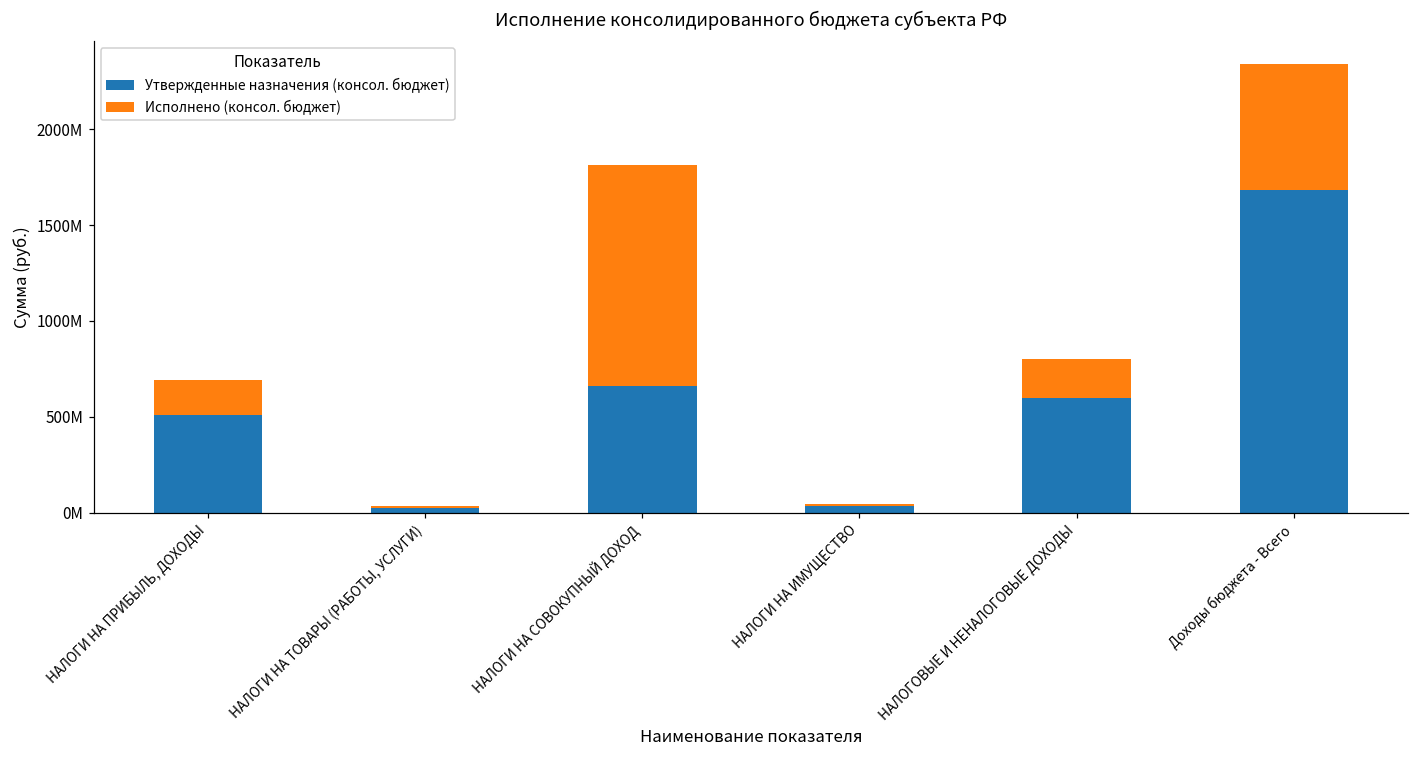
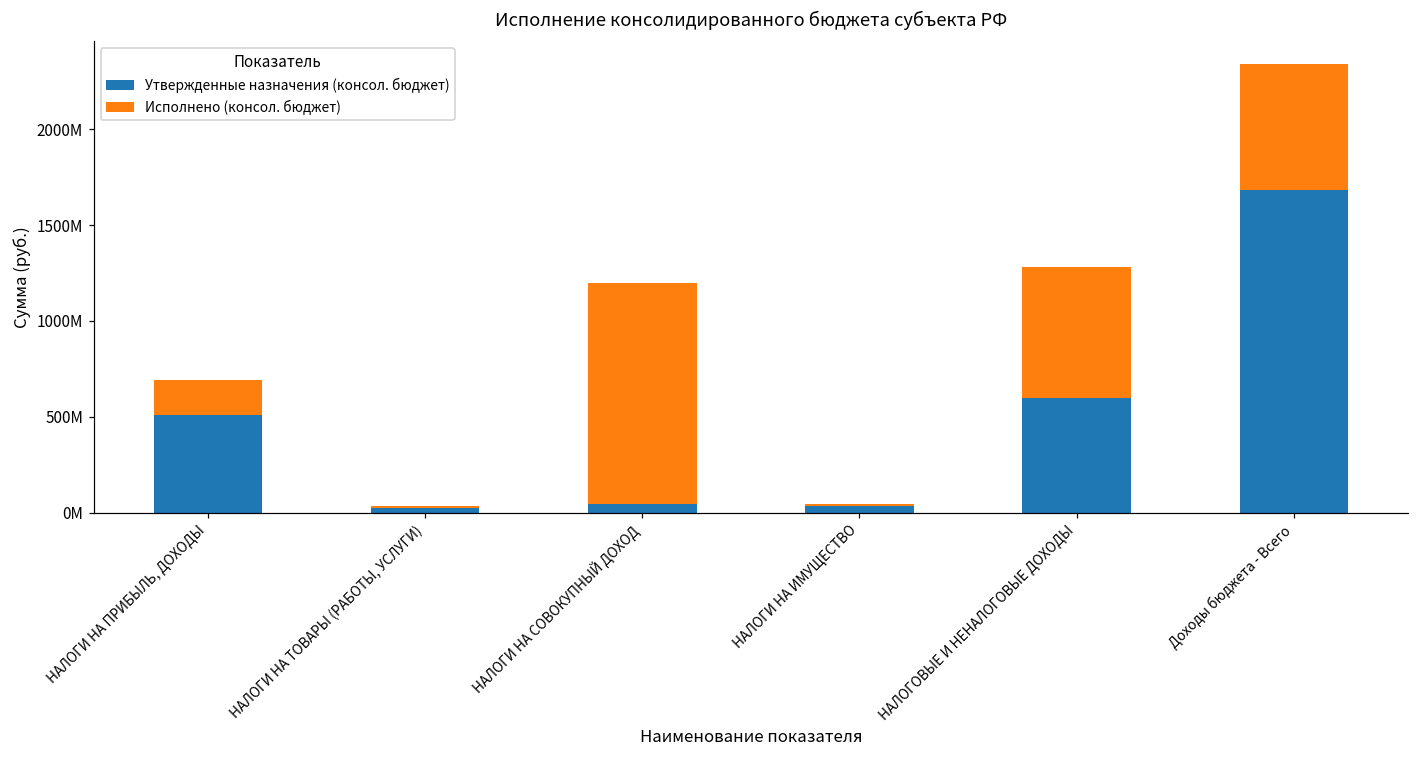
Утвержденные назначения (консол. бюджет), НАЛОГИ НА СОВОКУПНЫЙ ДОХОД: 660000000 -> 40000000
Исполнено (консол. бюджет), НАЛОГОВЫЕ И НЕНАЛОГОВЫЕ ДОХОДЫ: 200000000 -> 690000000
